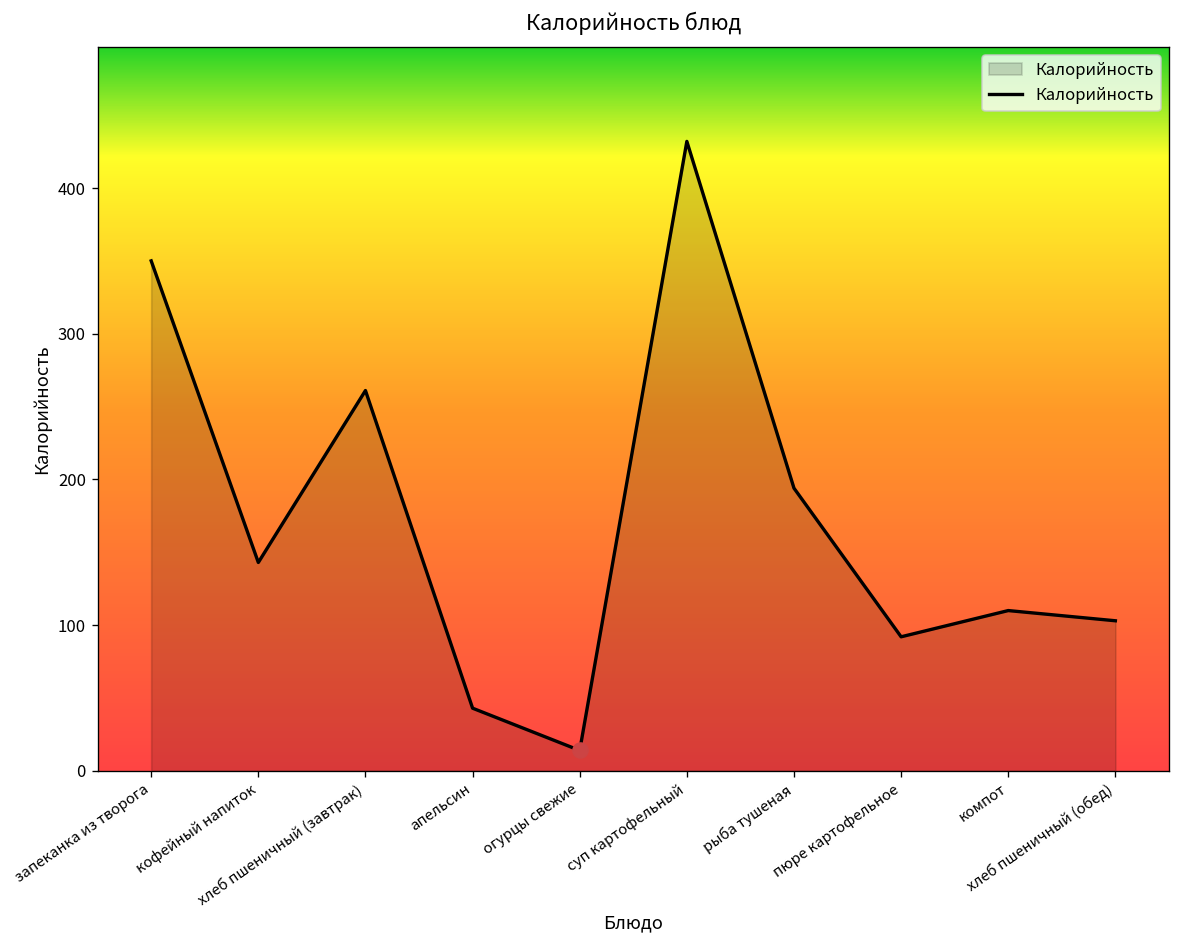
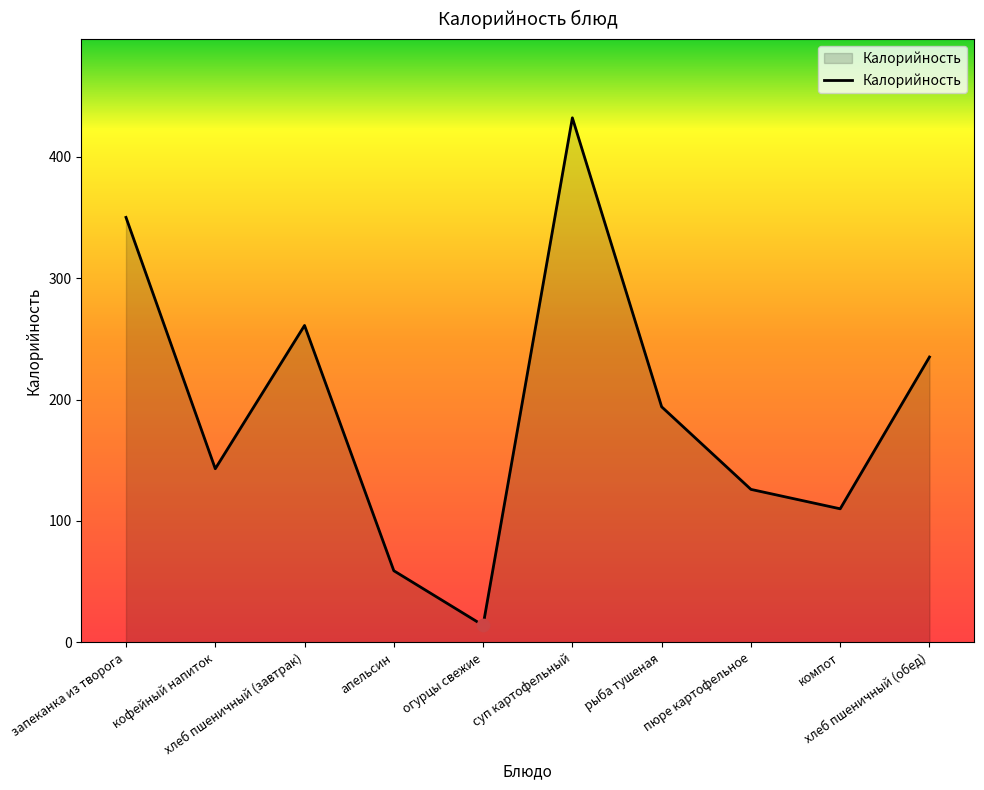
Калорийность, апельсин: 43 -> 59
Калорийность, пюре картофельное: 92 -> 126
Калорийность, хлеб пшеничный (обед): 103 -> 235
